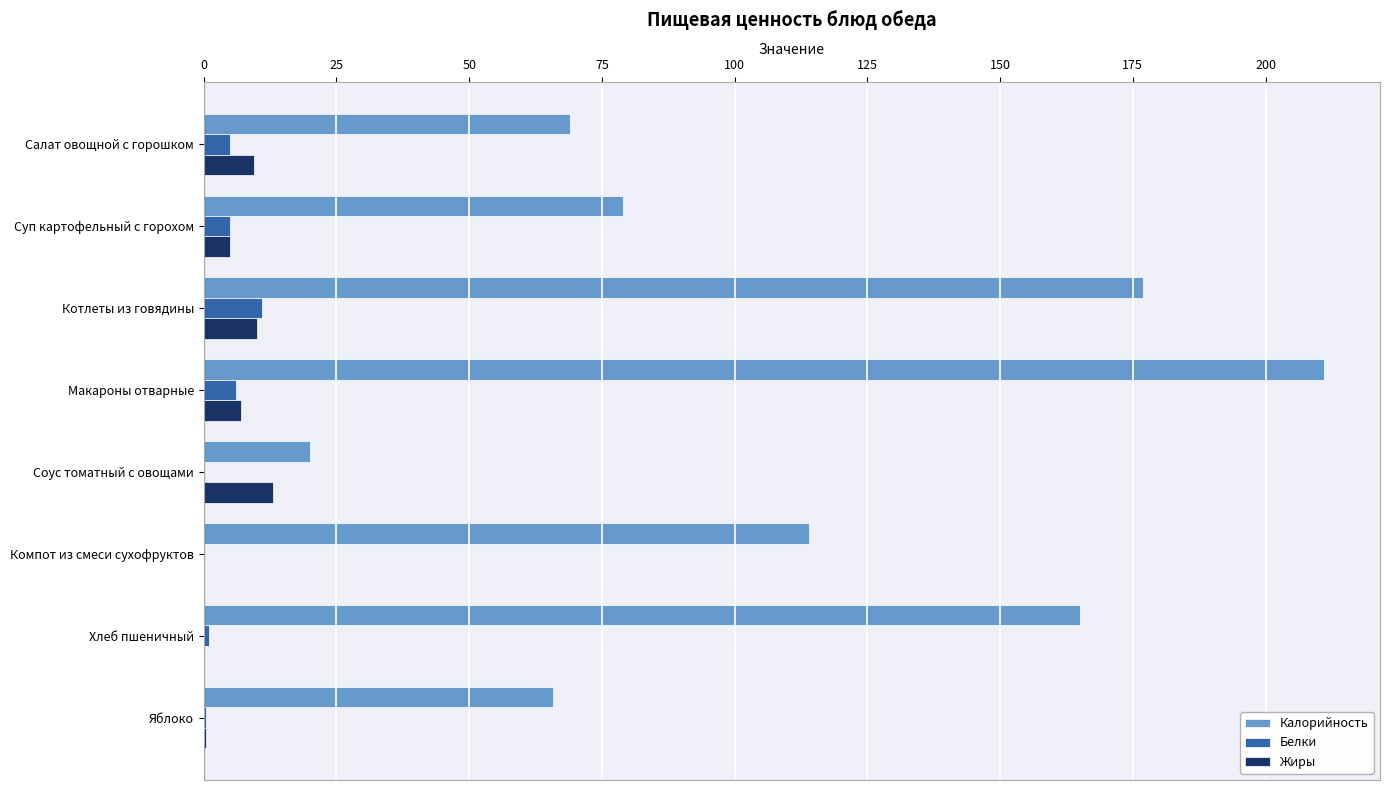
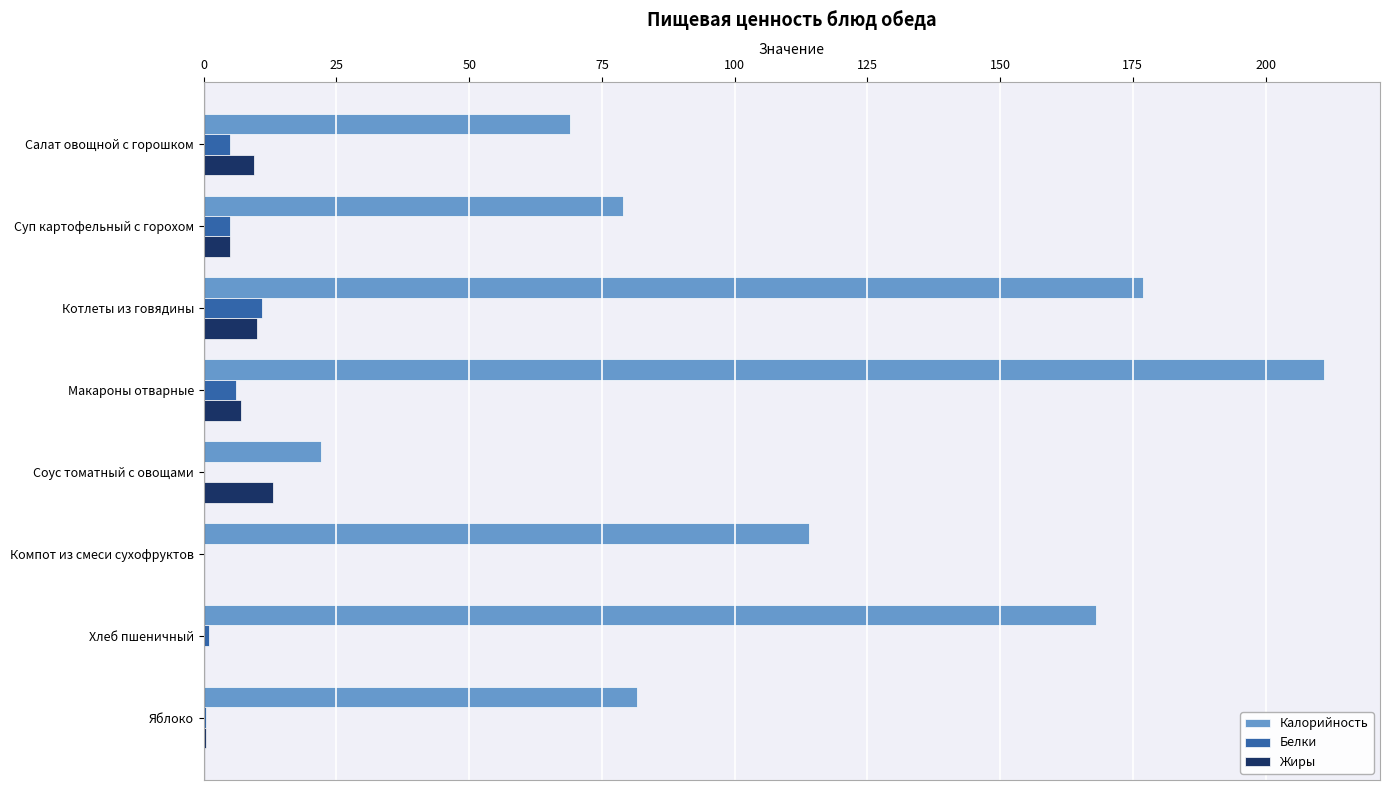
Калорийность, Соус томатный с овощами: 20 -> 22
Калорийность, Хлеб пшеничный: 165 -> 168
Калорийность, Яблоко: 66 -> 82
